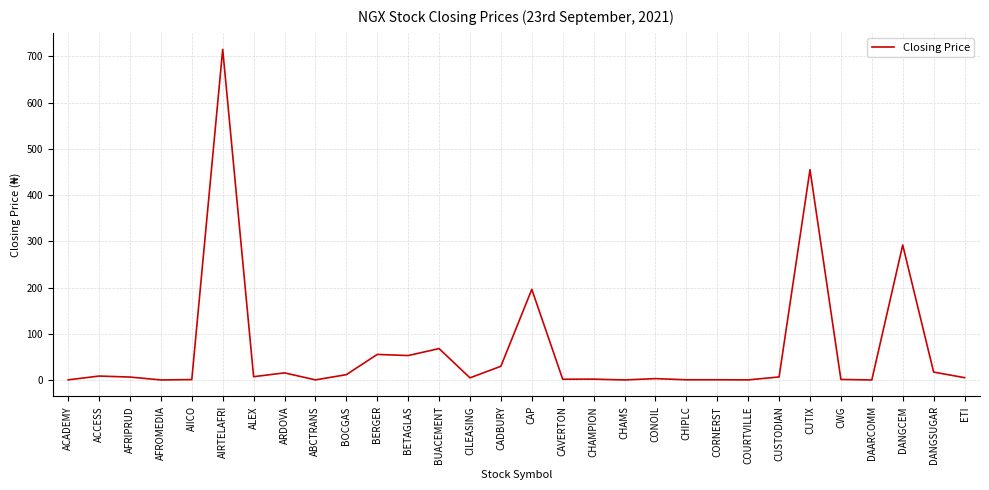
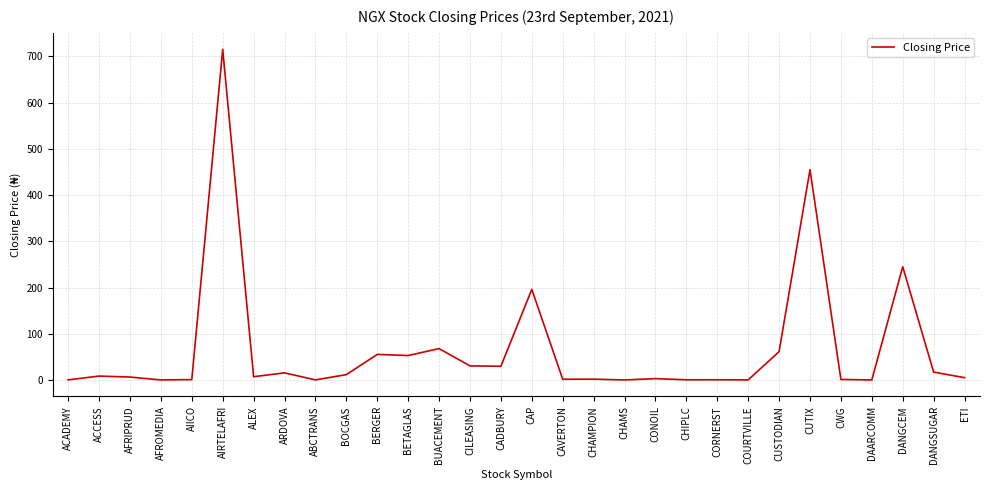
CILEASING: 0 -> 30
CUSTODIAN: 10 -> 60
DANGCEM: 290 -> 250
